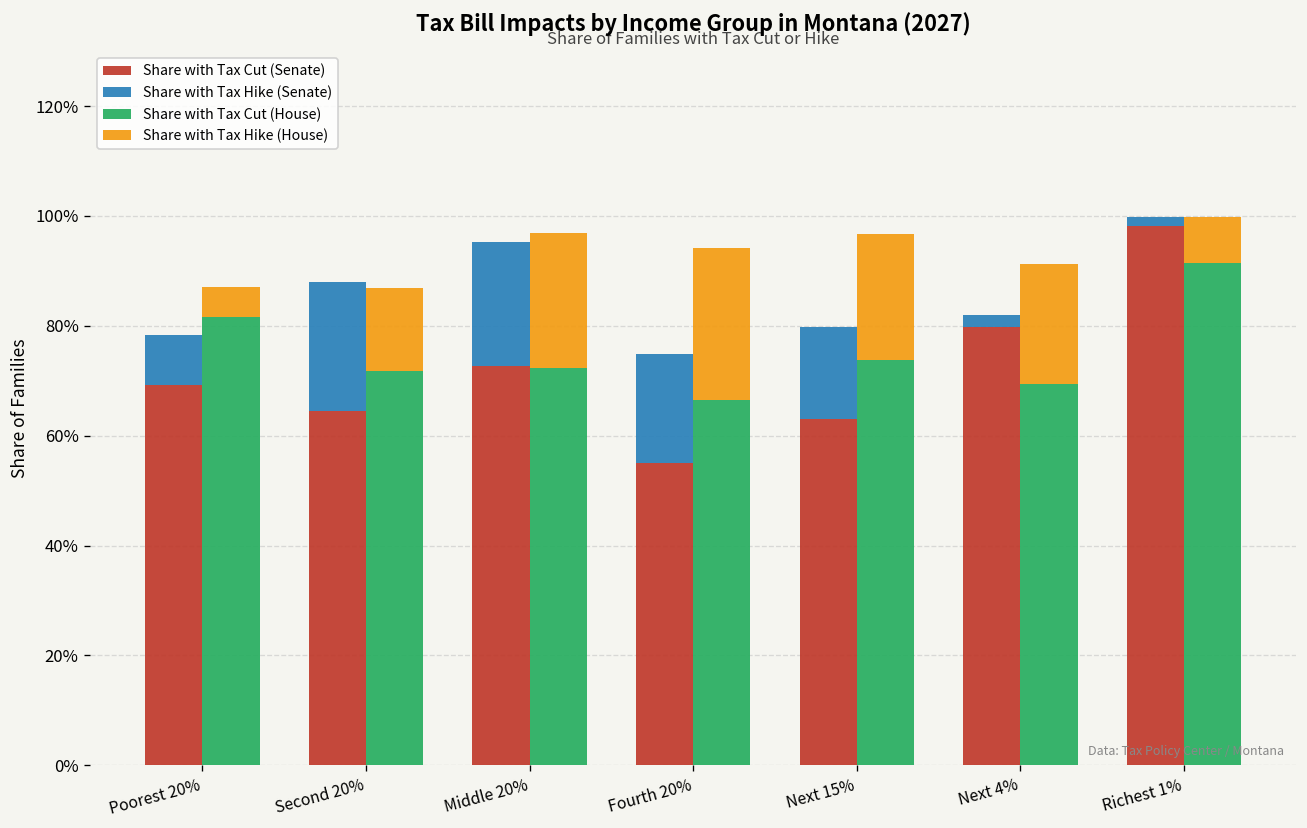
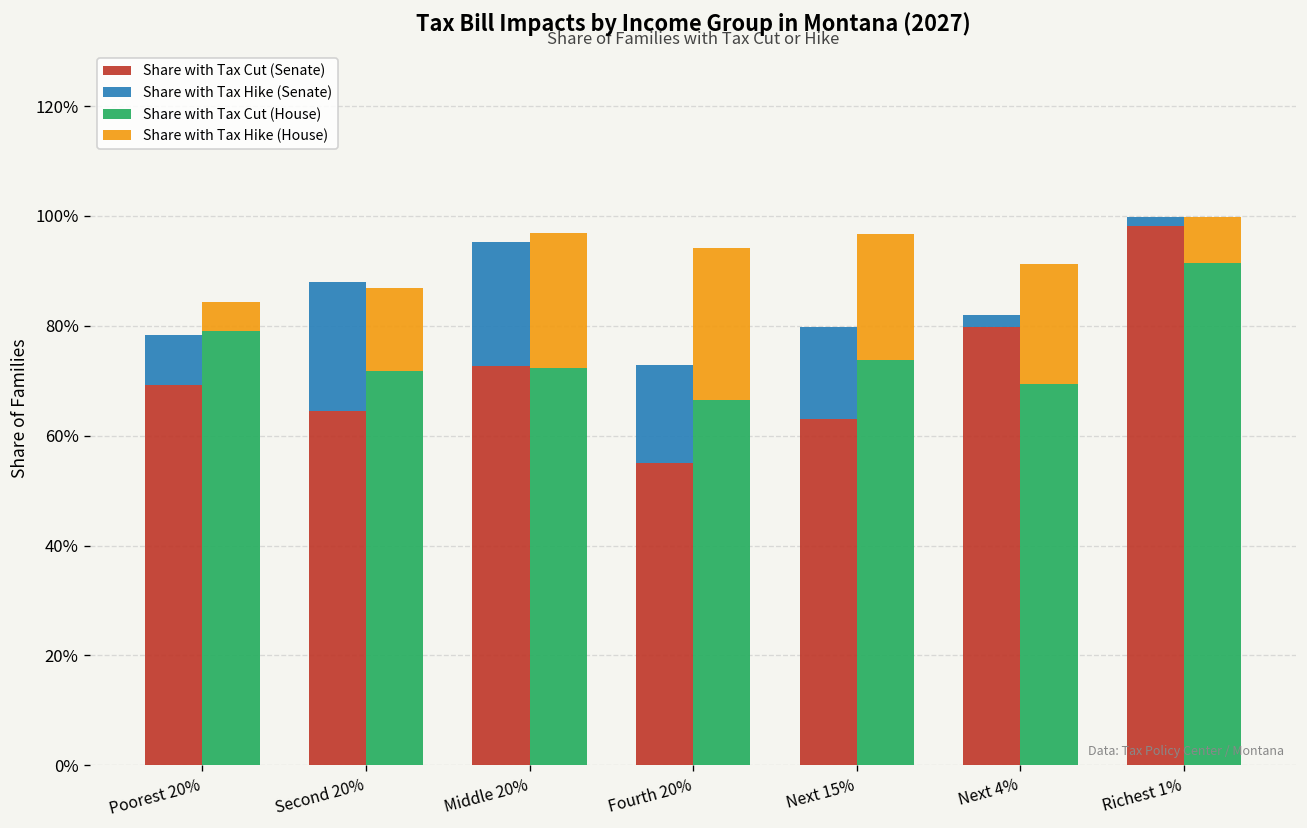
Share with Tax Cut (House), Poorest 20%: 82% -> 79%
Share with Tax Hike (Senate), Fourth 20%: 20% -> 18%
